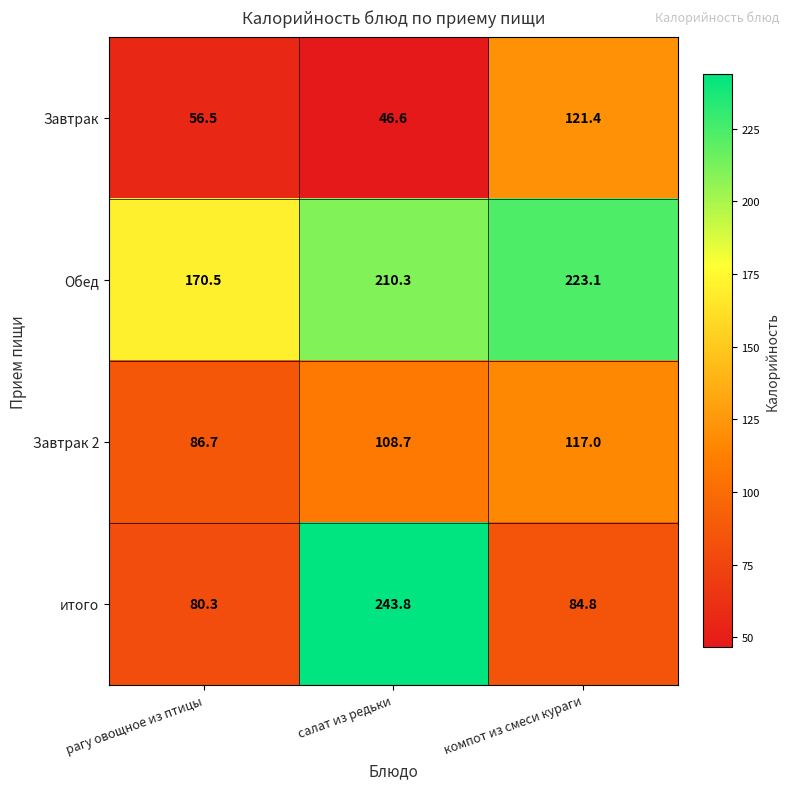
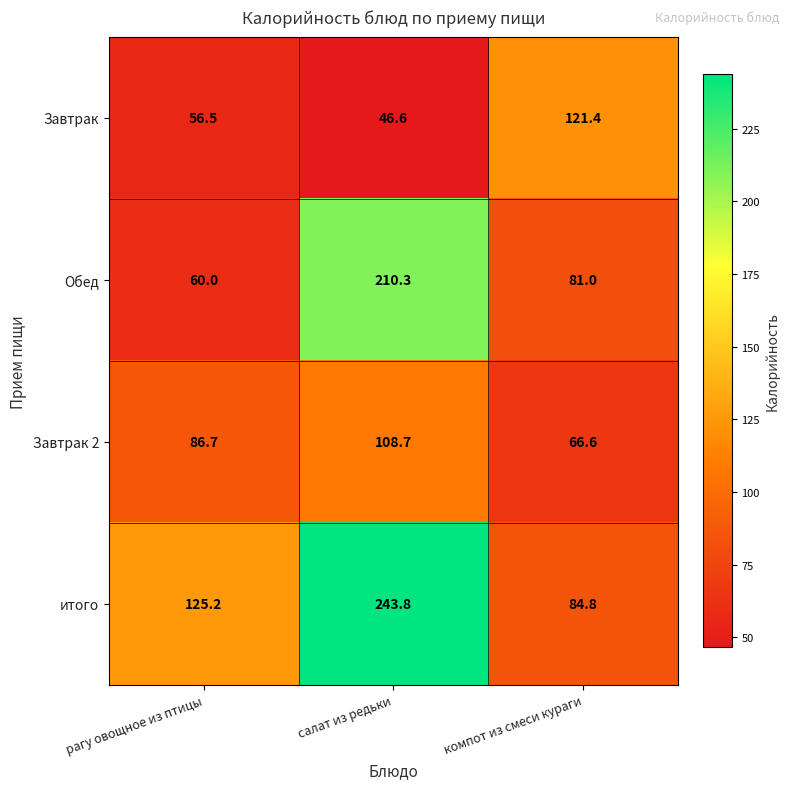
Обед, рагу овощное из птицы: 170.5 -> 60.0
Обед, компот из смеси кураги: 223.1 -> 81.0
Завтрак 2, компот из смеси кураги: 117.0 -> 66.6
итого, рагу овощное из птицы: 80.3 -> 125.2
